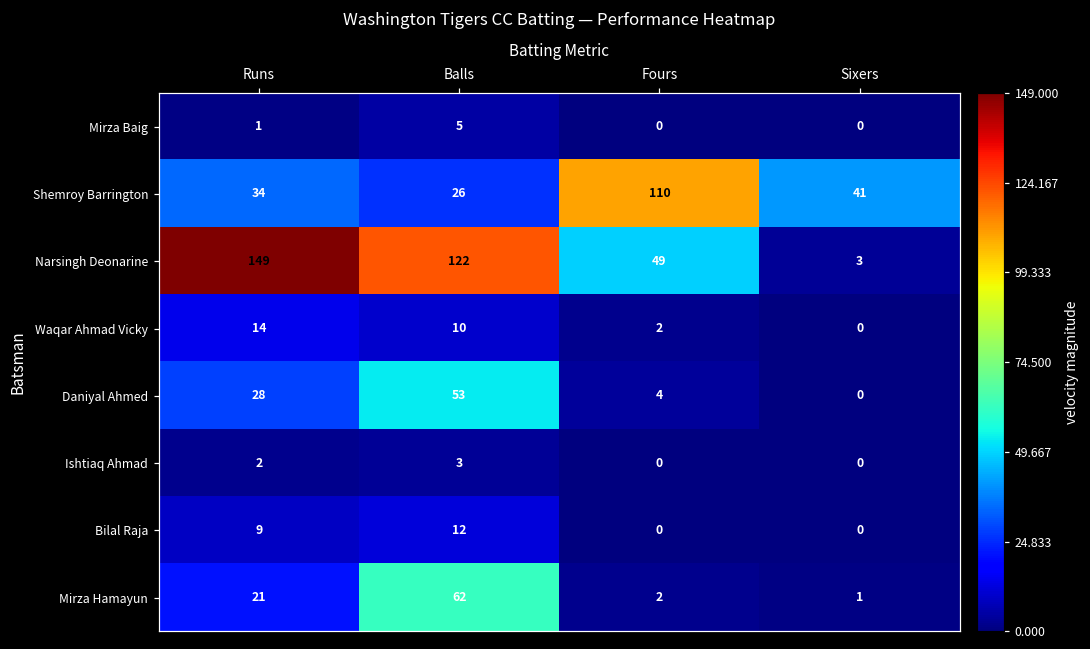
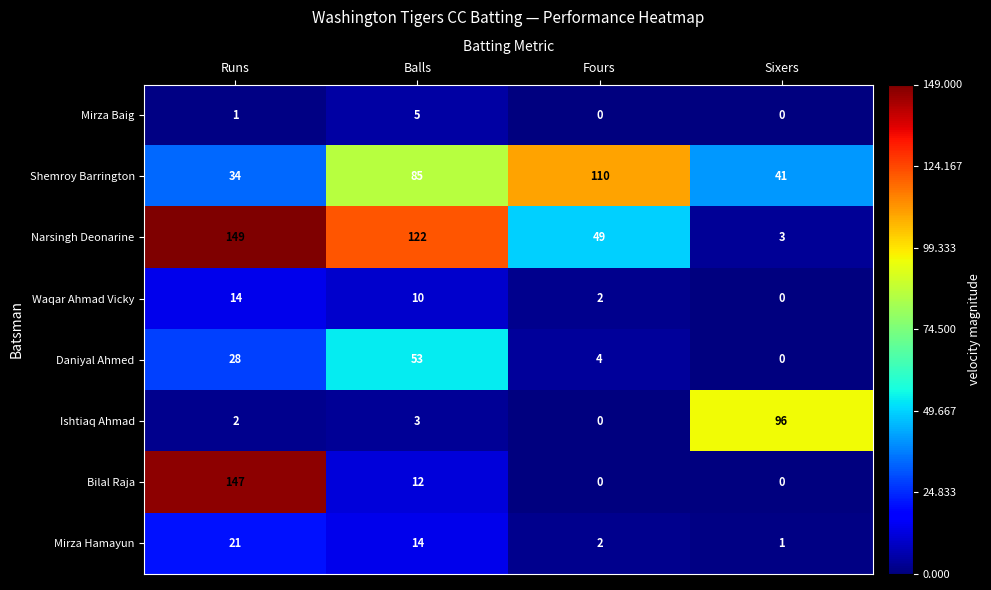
Shemroy Barrington, Balls: 26 -> 85
Ishtiaq Ahmad, Sixers: 0 -> 96
Bilal Raja, Runs: 9 -> 147
Mirza Hamayun, Balls: 62 -> 14
